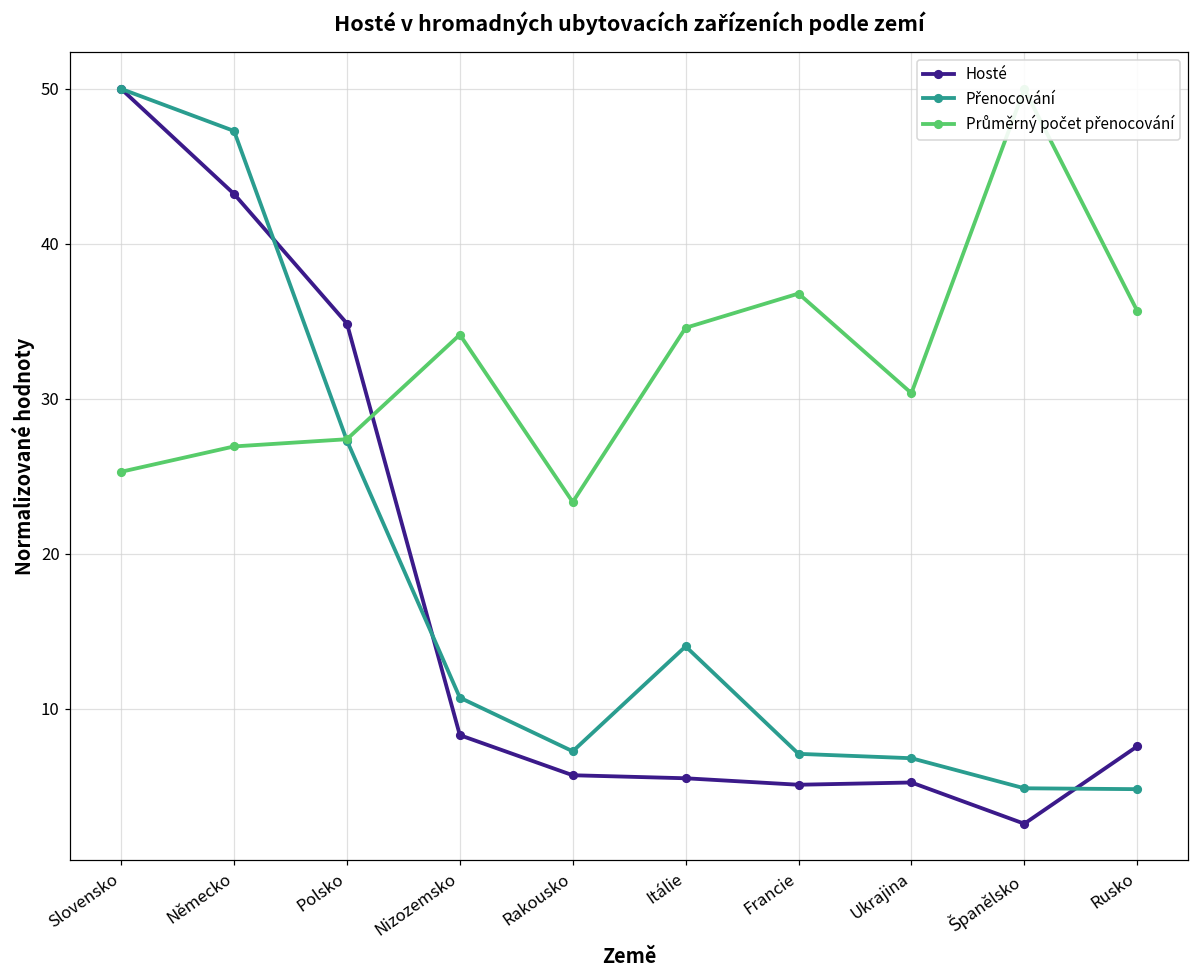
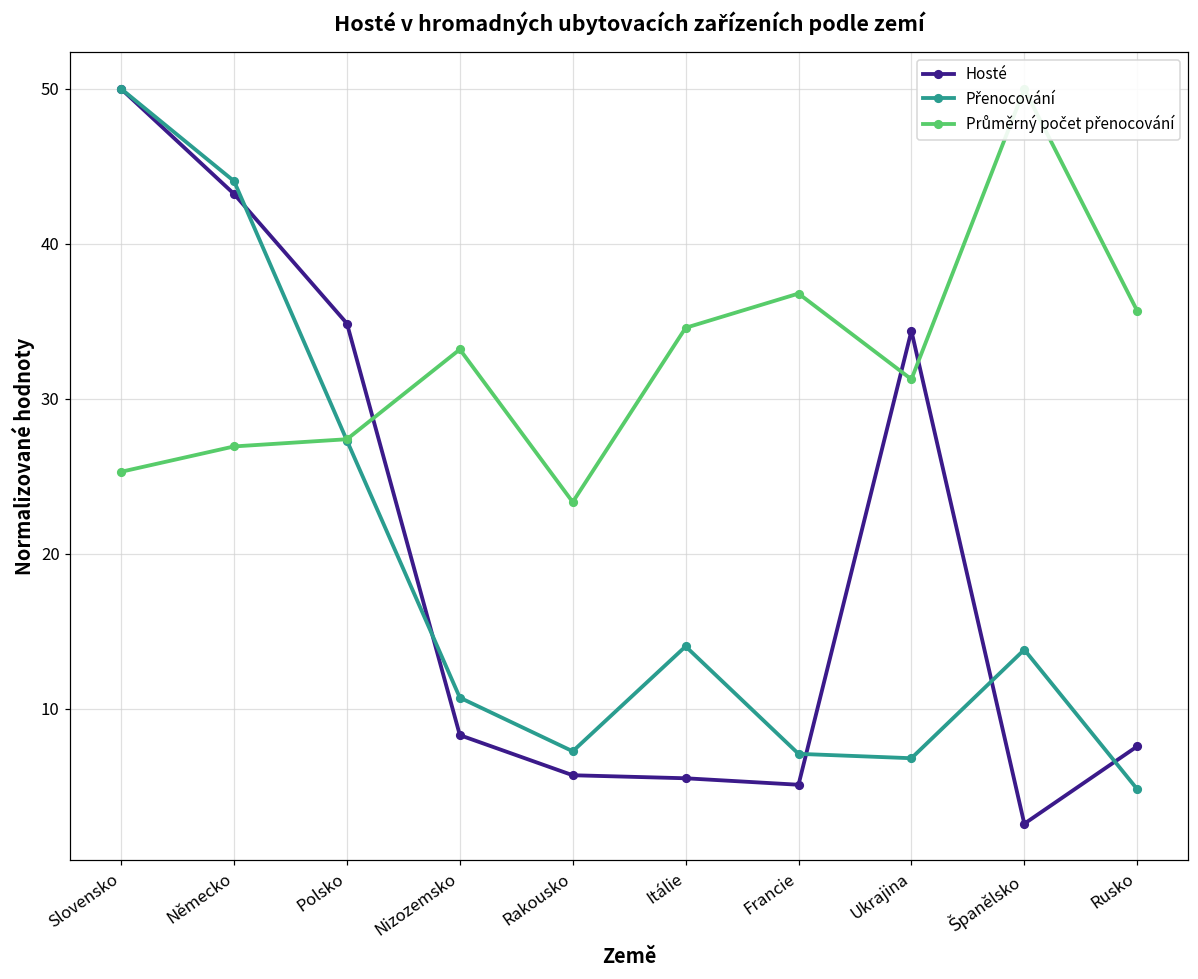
Přenocování, Německo: 47.3 -> 44.0
Průměrný počet přenocování, Nizozemsko: 34.1 -> 33.2
Hosté, Ukrajina: 5.2 -> 34.4
Průměrný počet přenocování, Ukrajina: 30.4 -> 31.3
Přenocování, Španělsko: 4.9 -> 13.8
